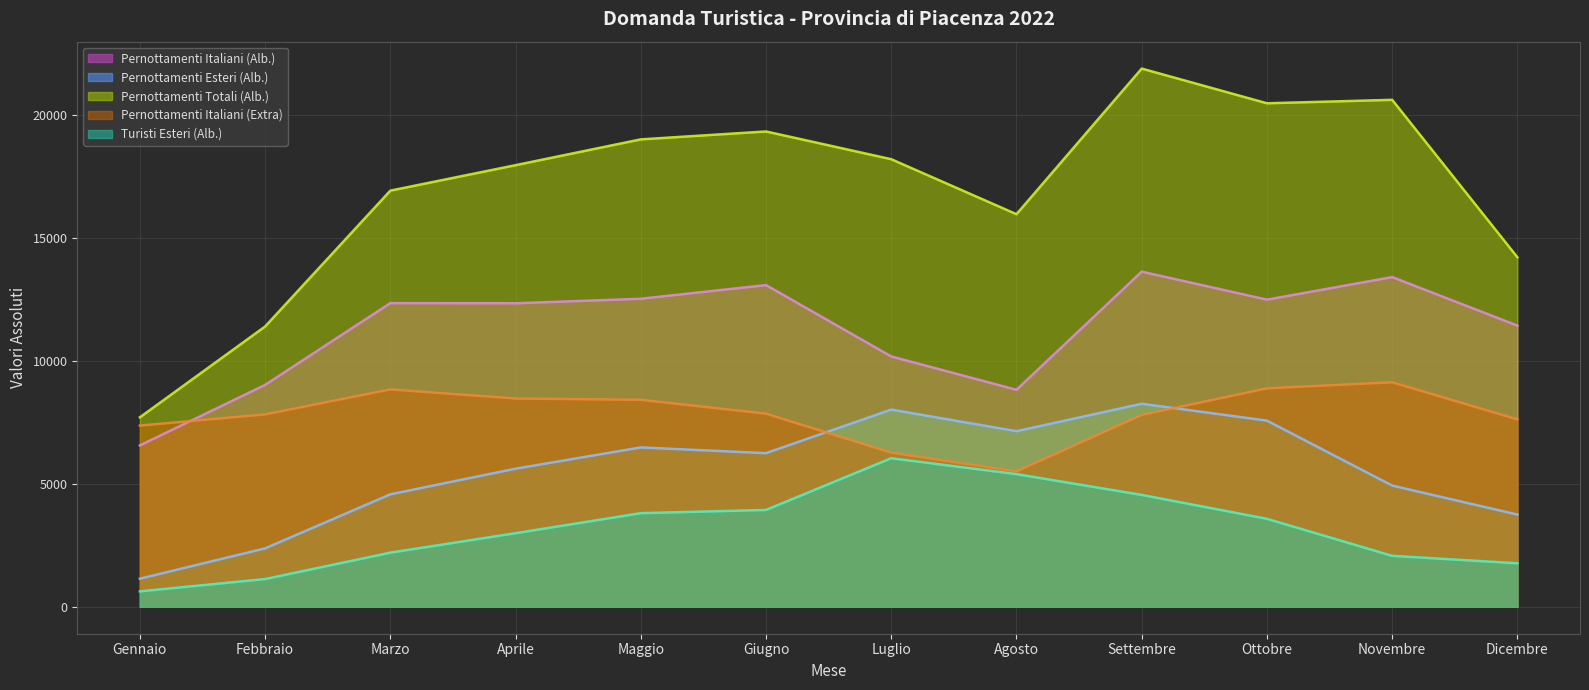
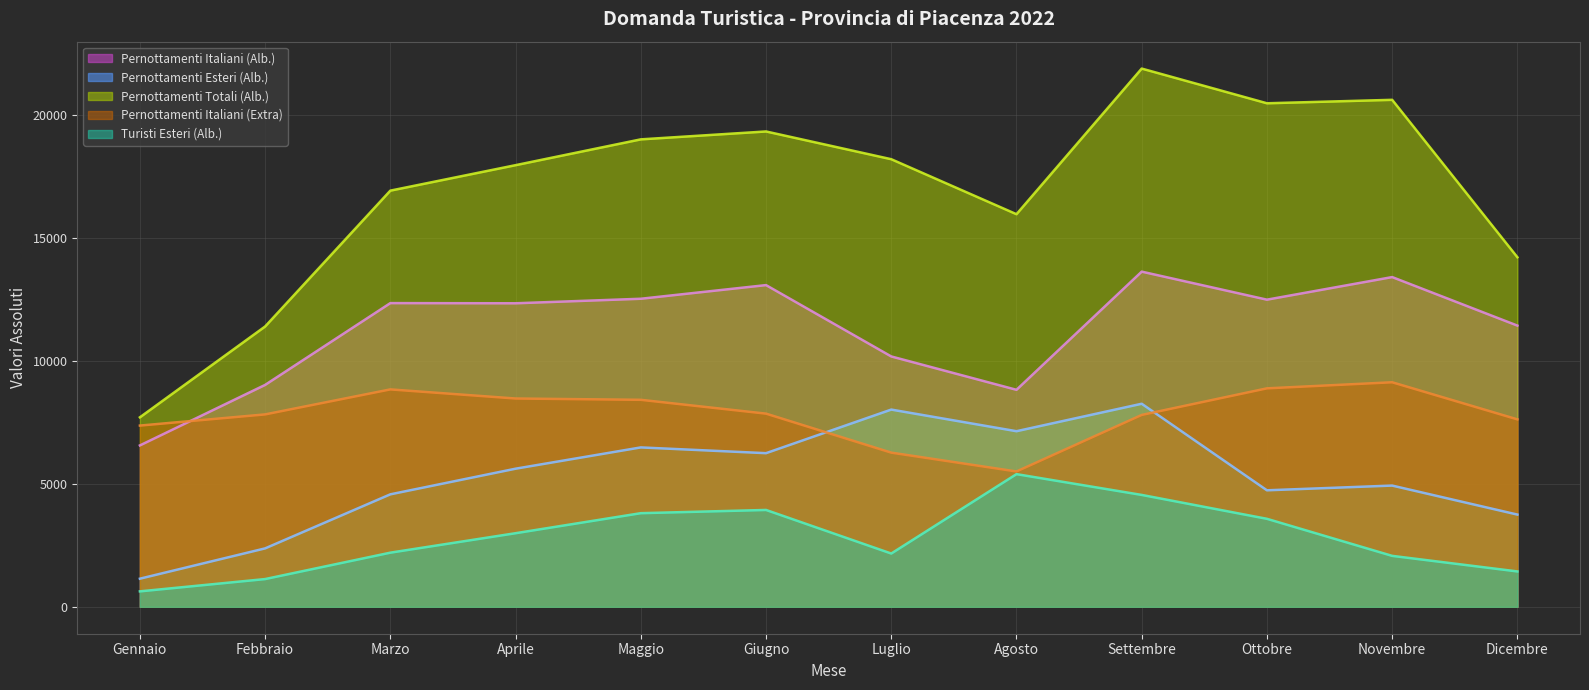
Turisti Esteri (Alb.), Luglio: 6000 -> 2200
Pernottamenti Esteri (Alb.), Ottobre: 7600 -> 4700
Turisti Esteri (Alb.), Dicembre: 1800 -> 1400
